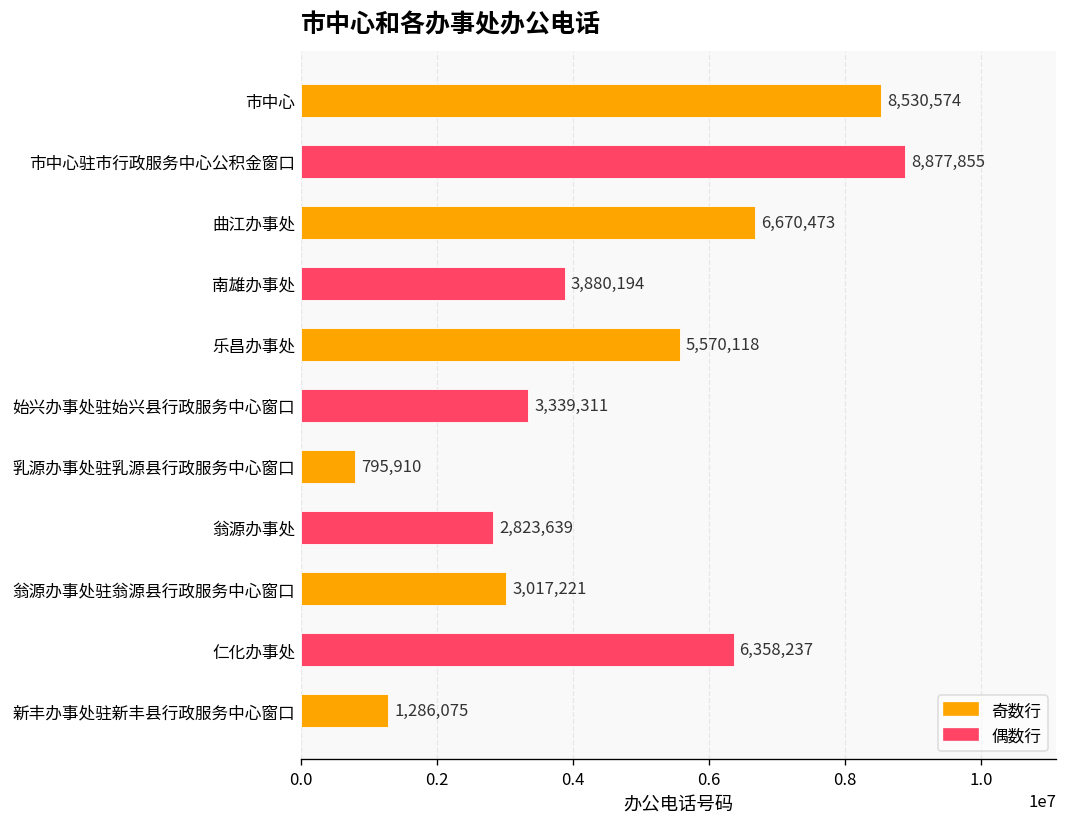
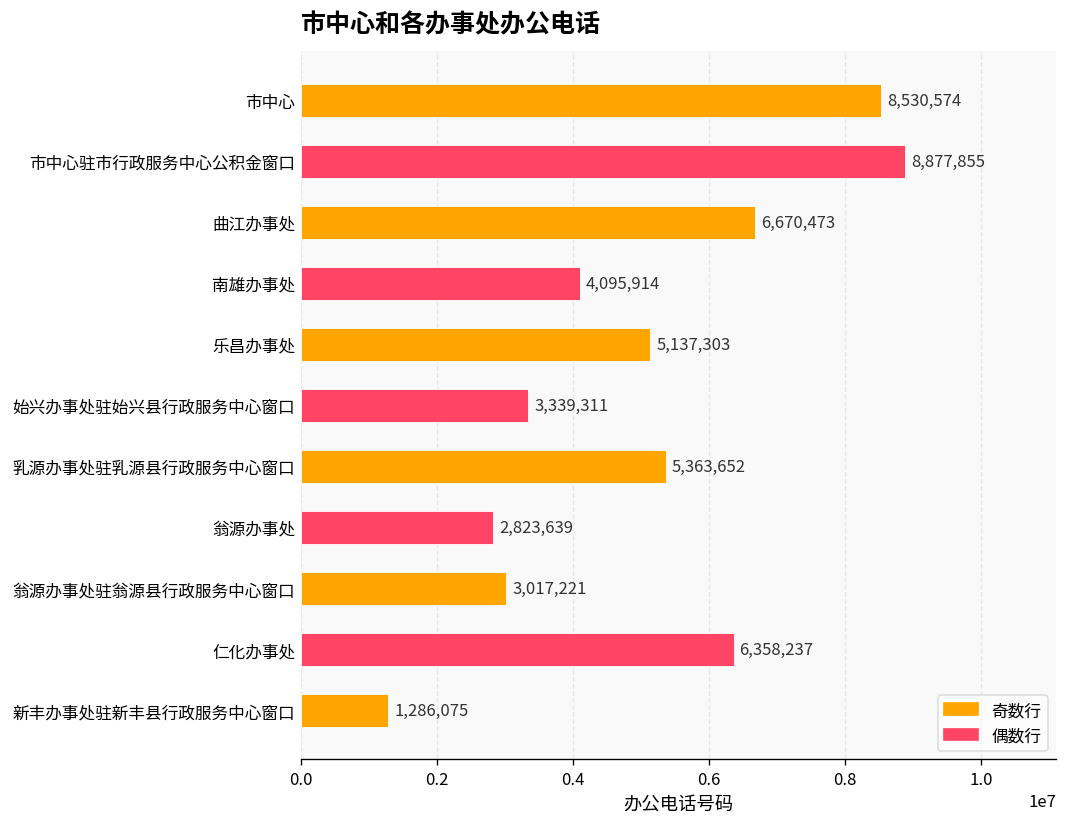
南雄办事处: 3,880,194 -> 4,095,914
乐昌办事处: 5,570,118 -> 5,137,303
乳源办事处驻乳源县行政服务中心窗口: 795,910 -> 5,363,652
